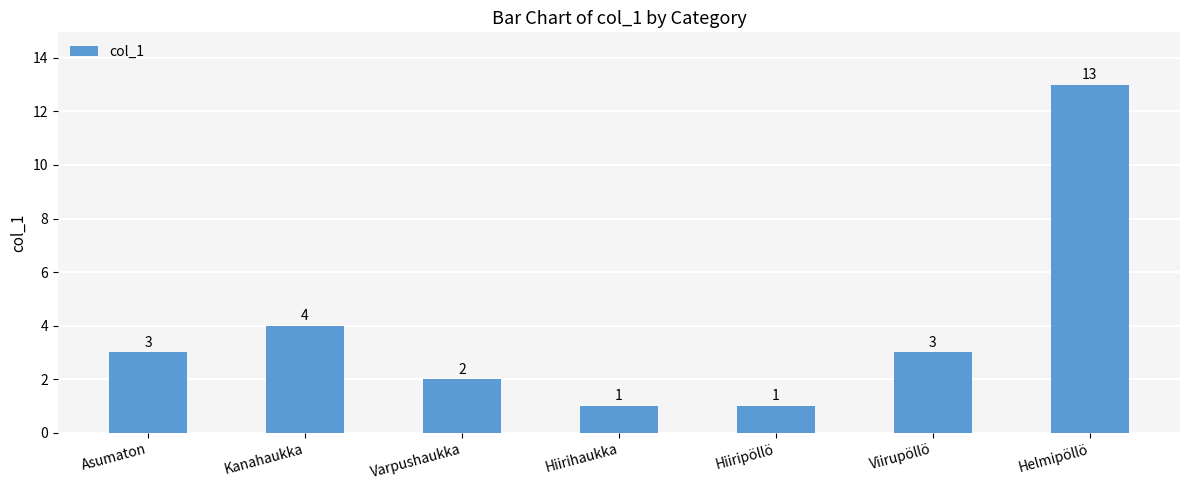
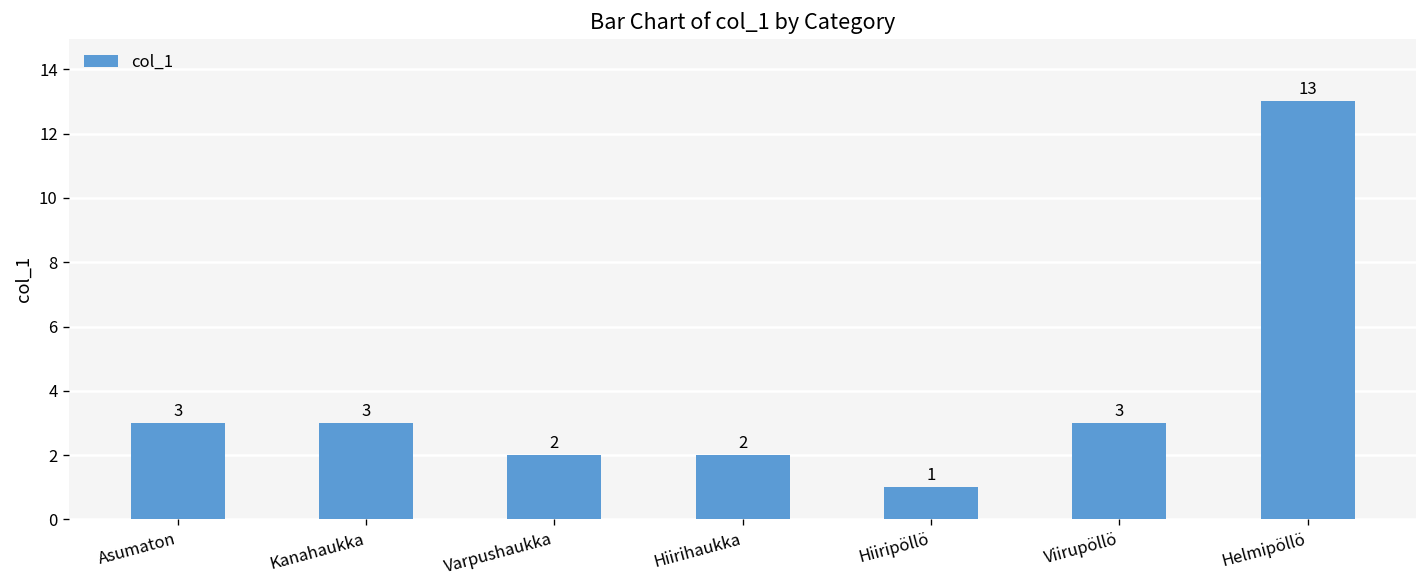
Kanahaukka: 4 -> 3
Hiirihaukka: 1 -> 2
